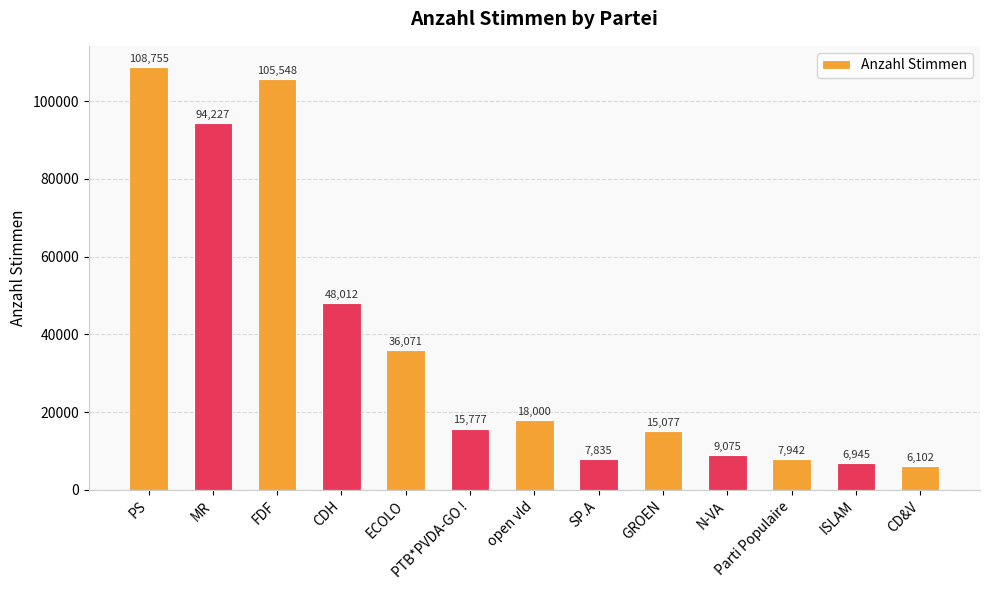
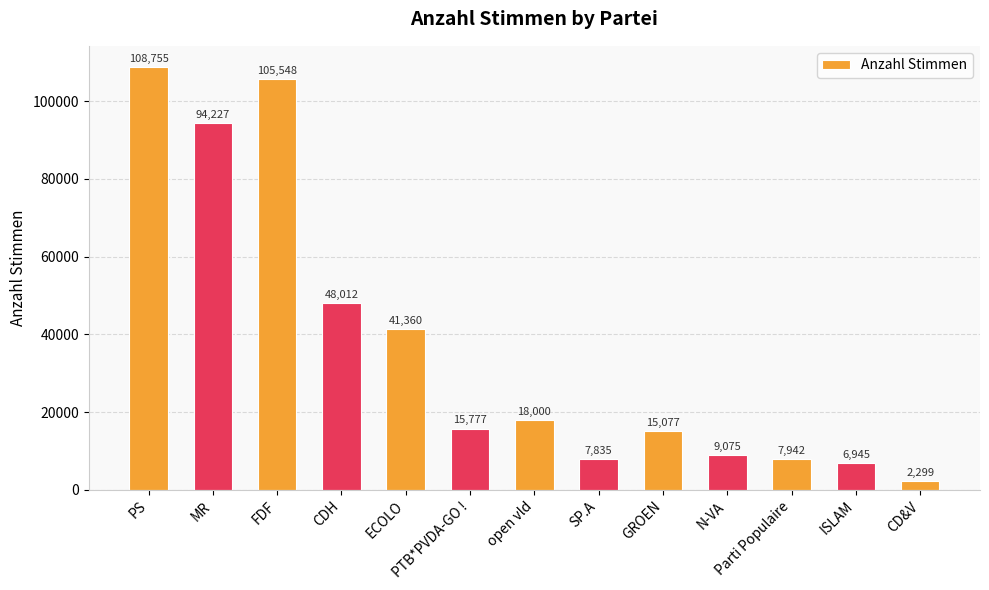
ECOLO: 36,071 -> 41,360
CD&V: 6,102 -> 2,299
